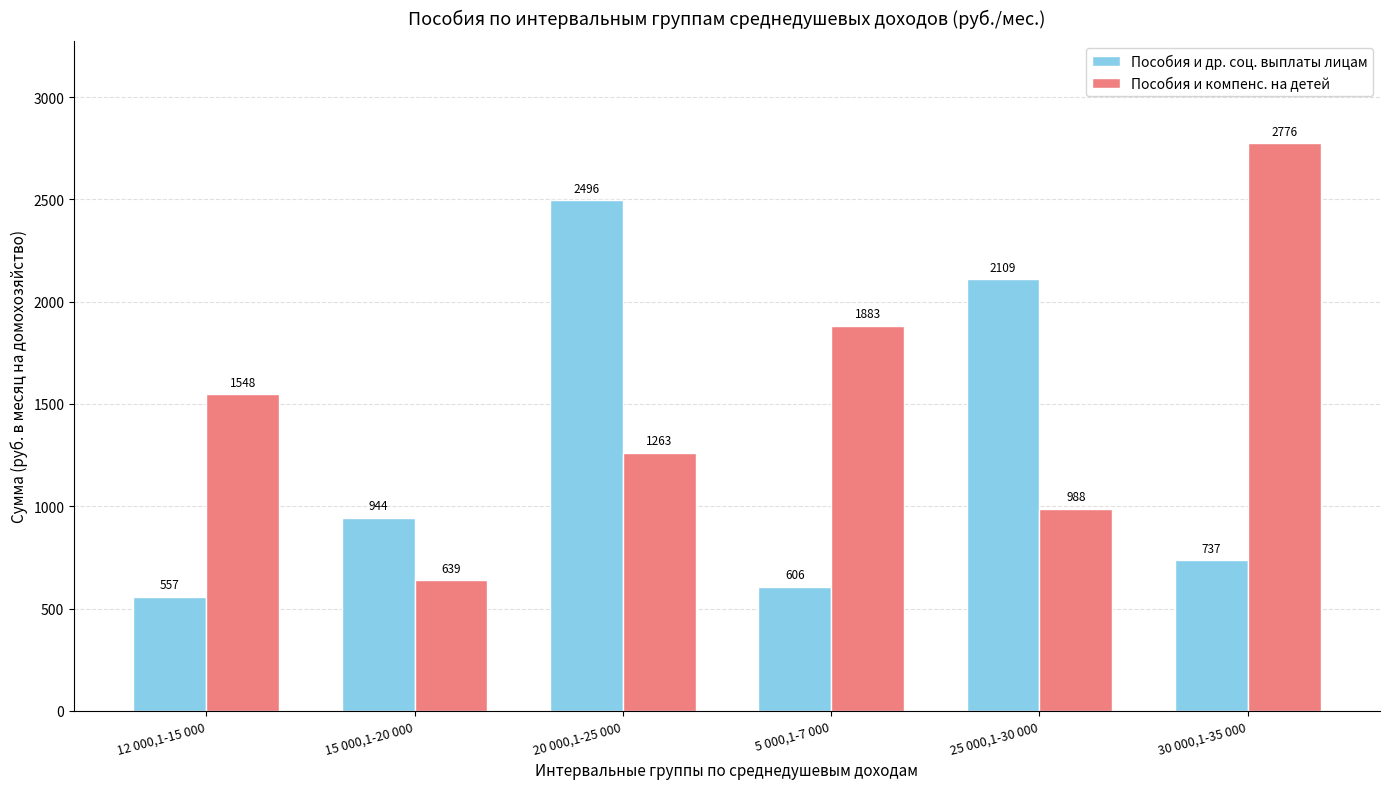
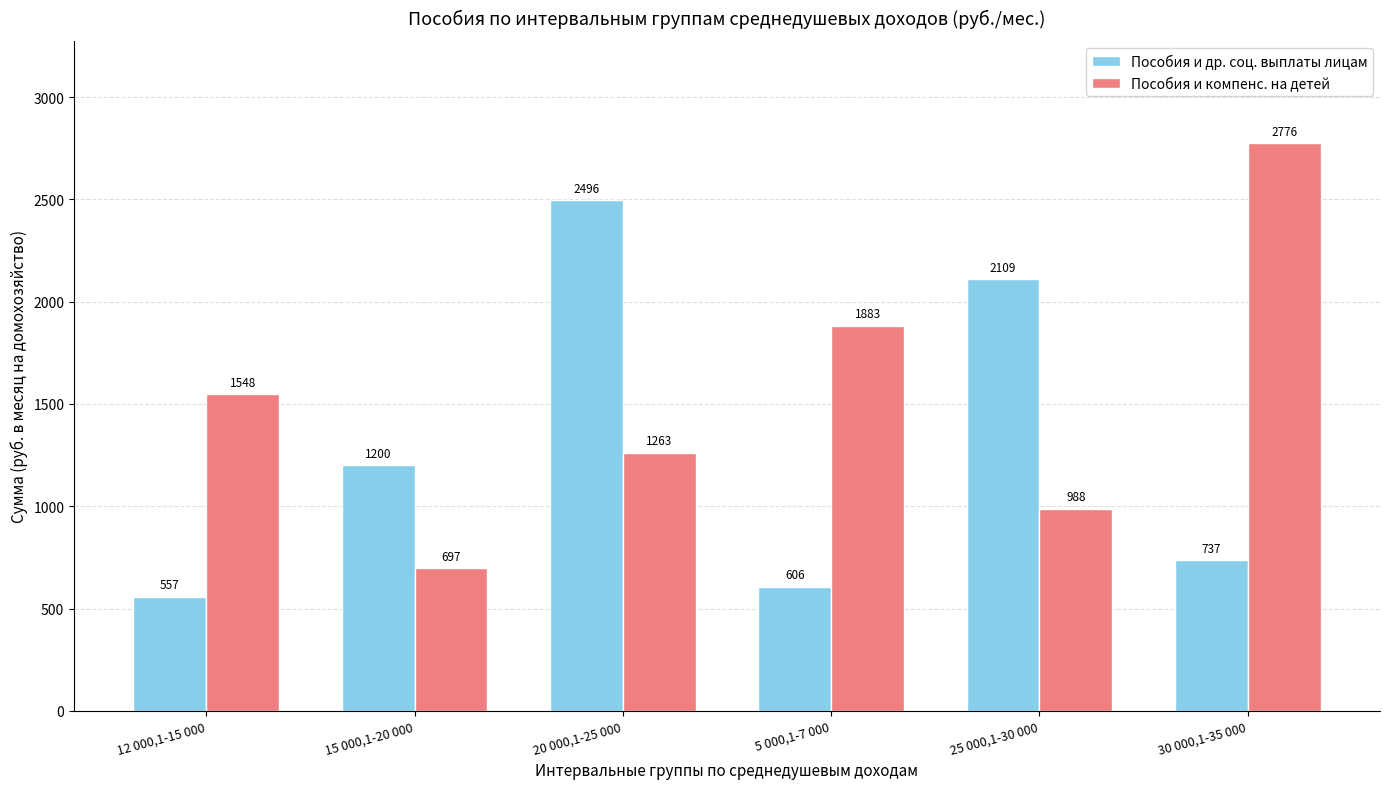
Пособия и др. соц. выплаты лицам, 15 000,1-20 000: 944 -> 1200
Пособия и компенс. на детей, 15 000,1-20 000: 639 -> 697
